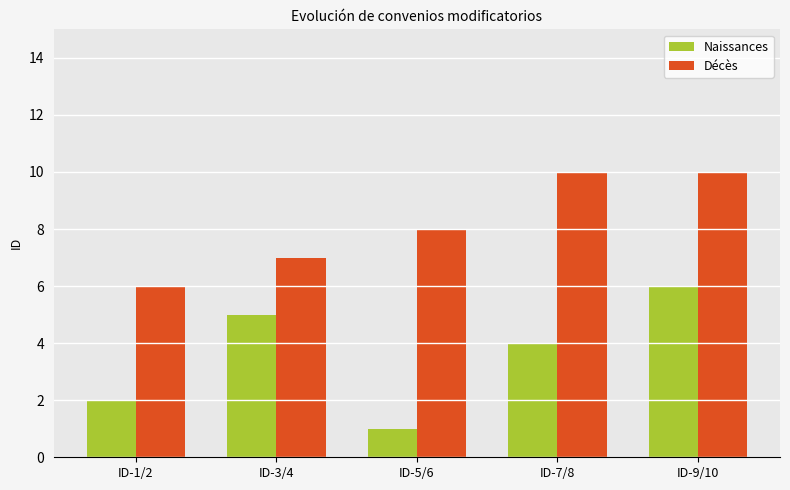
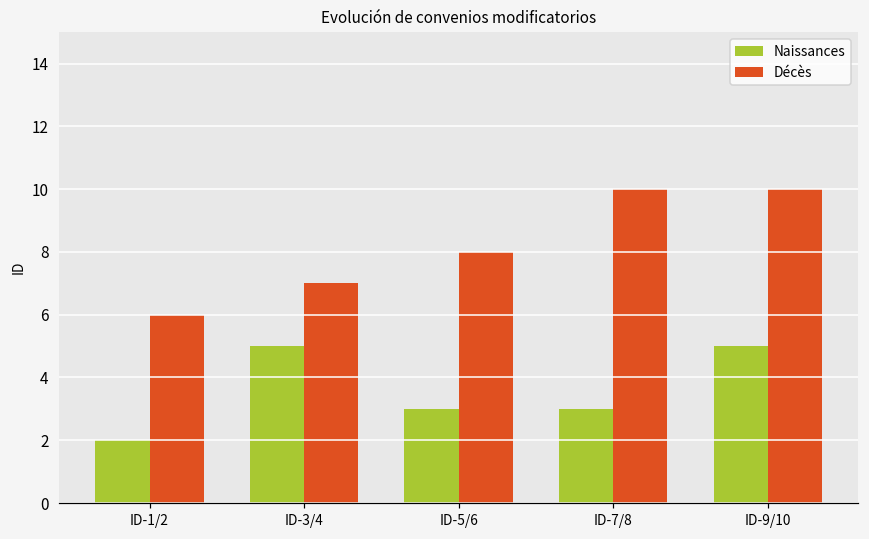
Naissances, ID-5/6: 1 -> 3
Naissances, ID-7/8: 4 -> 3
Naissances, ID-9/10: 6 -> 5
